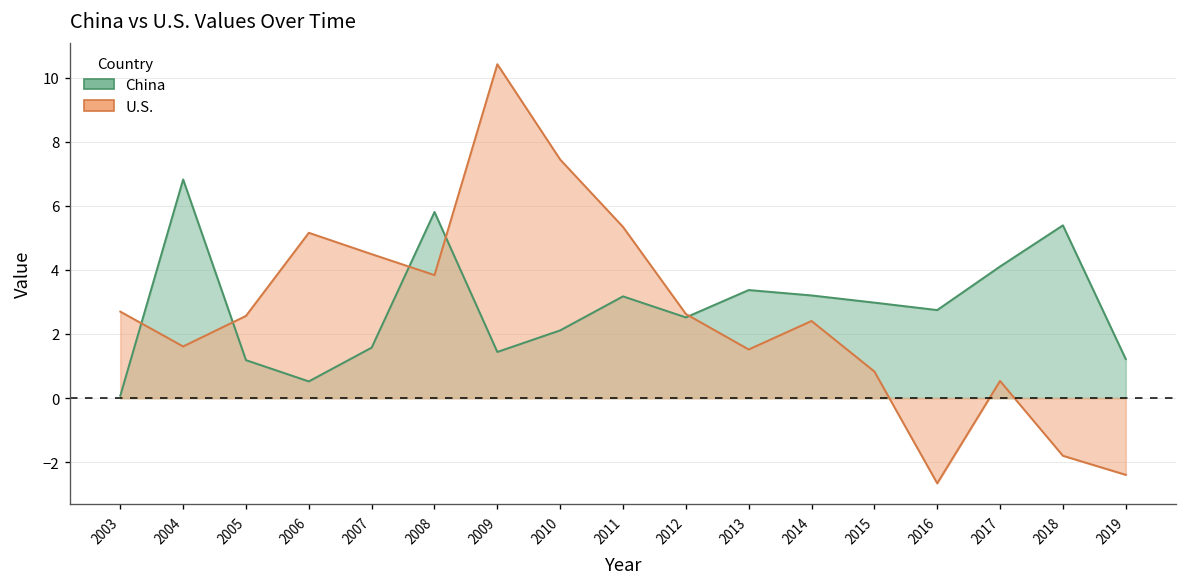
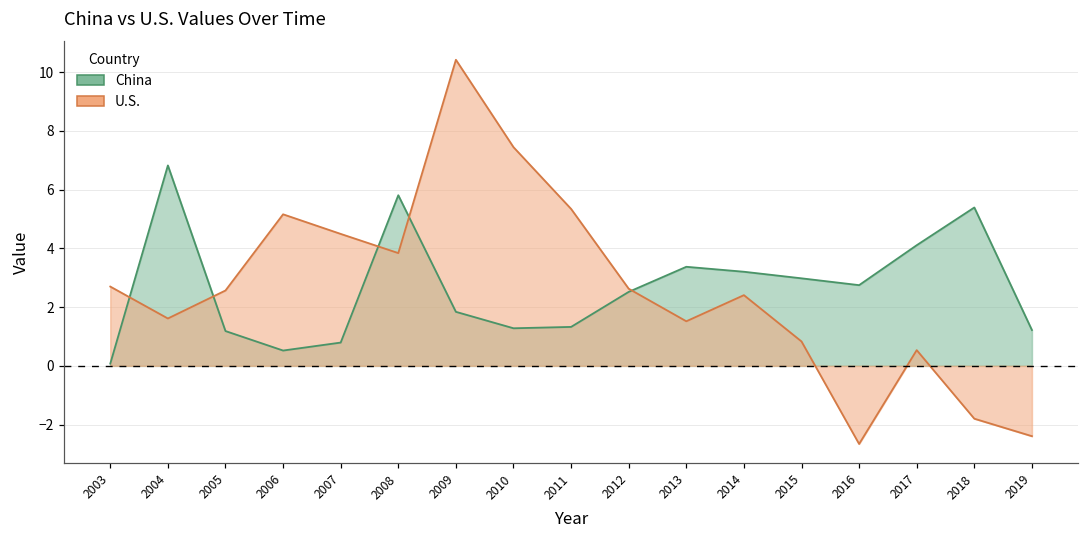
China, 2007: 1.6 -> 0.8
China, 2009: 1.4 -> 1.8
China, 2010: 2.1 -> 1.3
China, 2011: 3.2 -> 1.3
